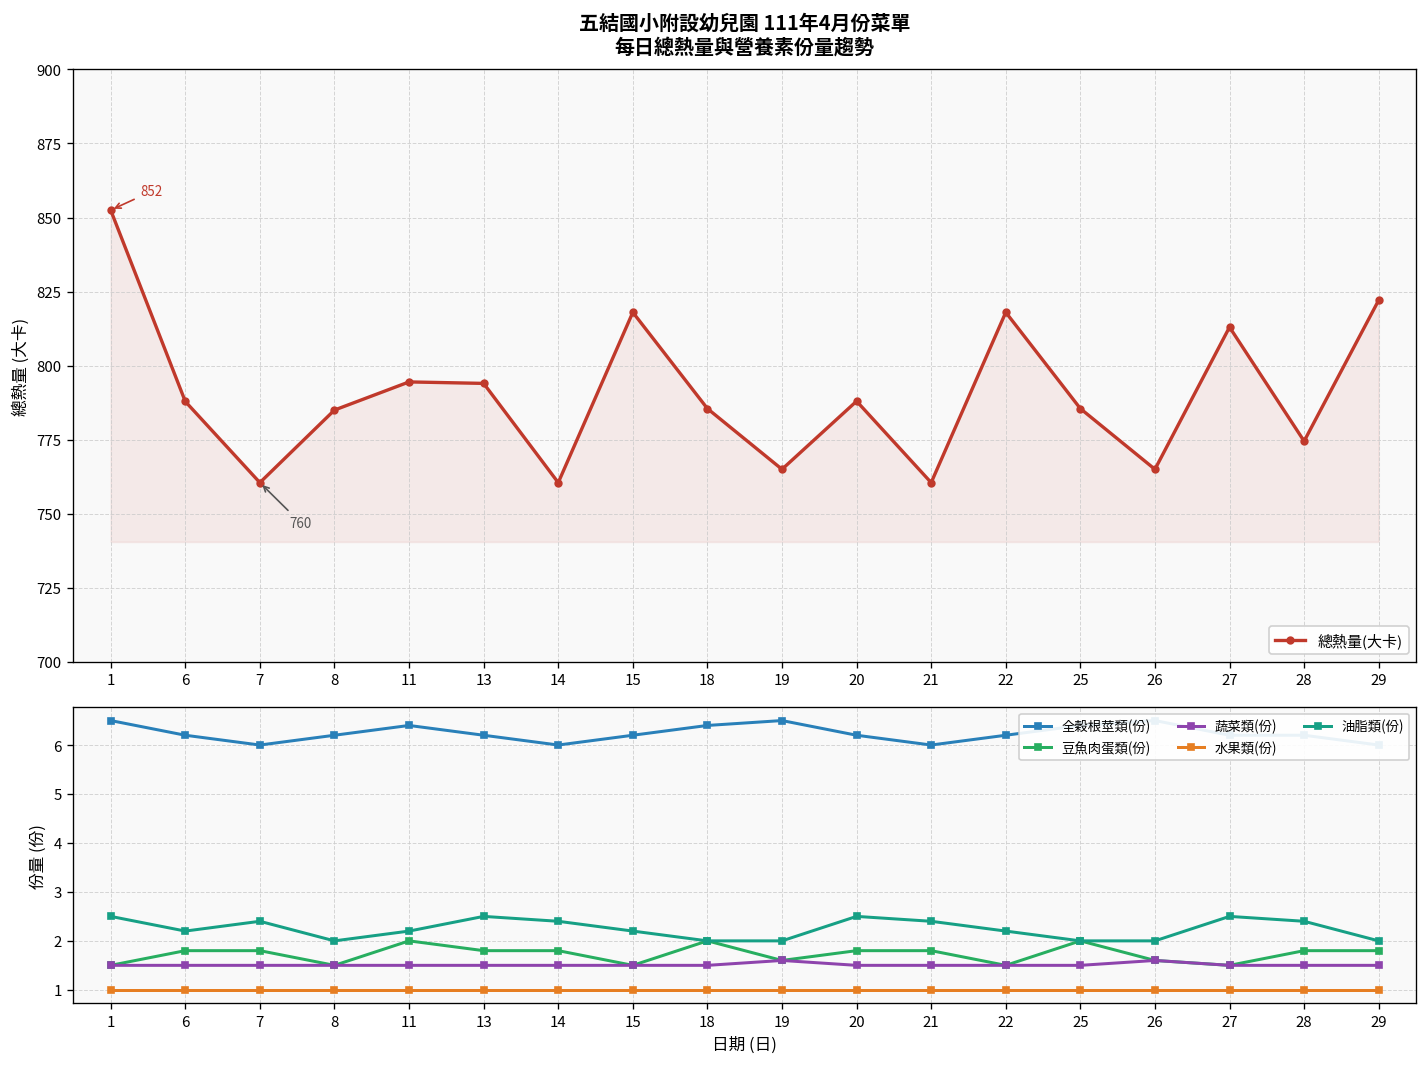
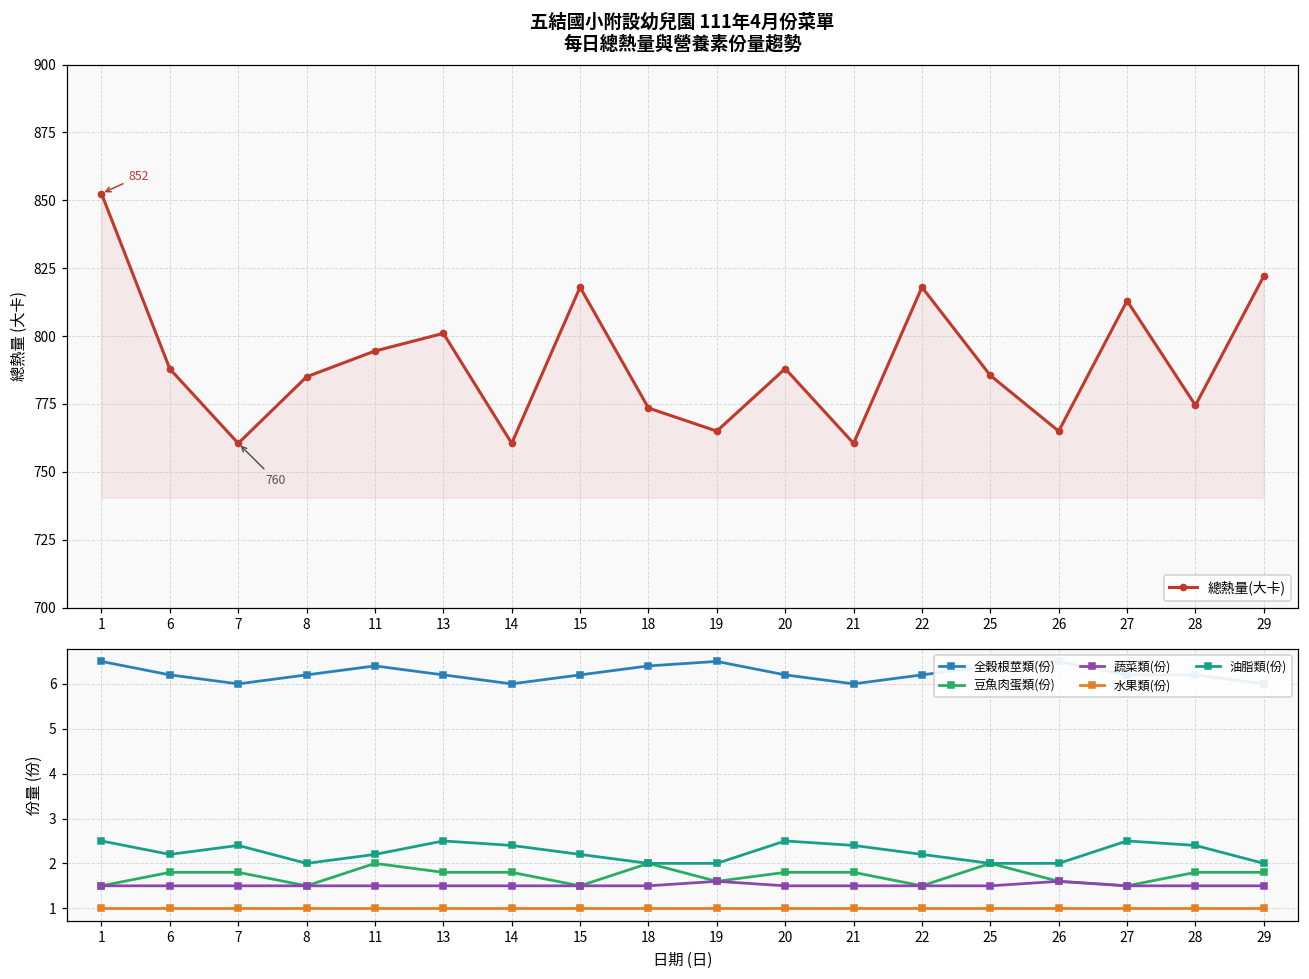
五結國小附設幼兒園 111年4月份菜單 每日總熱量與營養素份量趨勢, 13: 794 -> 801
五結國小附設幼兒園 111年4月份菜單 每日總熱量與營養素份量趨勢, 18: 786 -> 774
